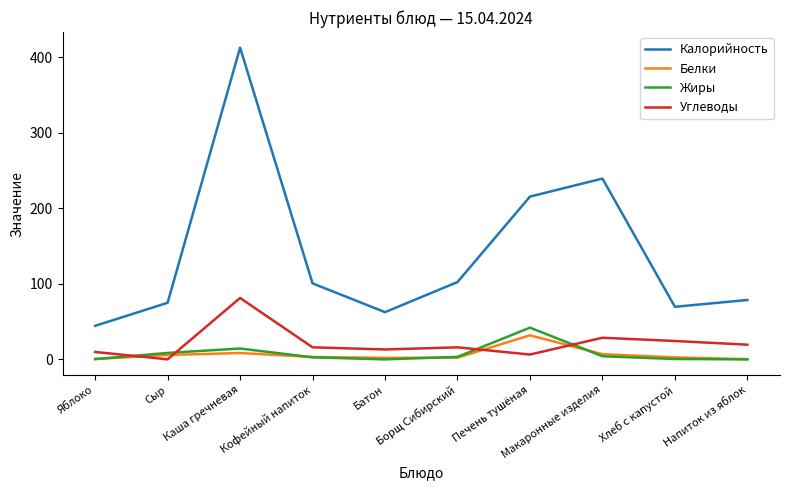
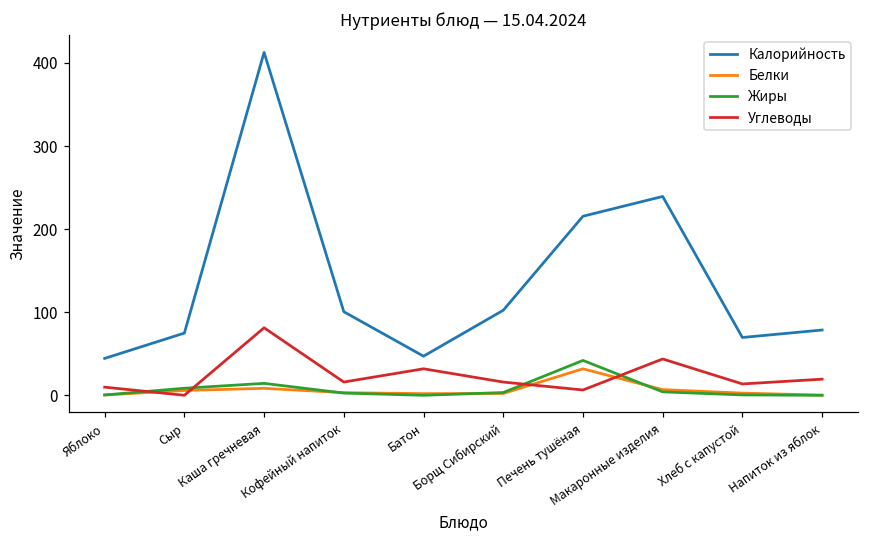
Калорийность, Батон: 60 -> 50
Углеводы, Батон: 10 -> 30
Углеводы, Макаронные изделия: 30 -> 40
Углеводы, Хлеб с капустой: 20 -> 10
